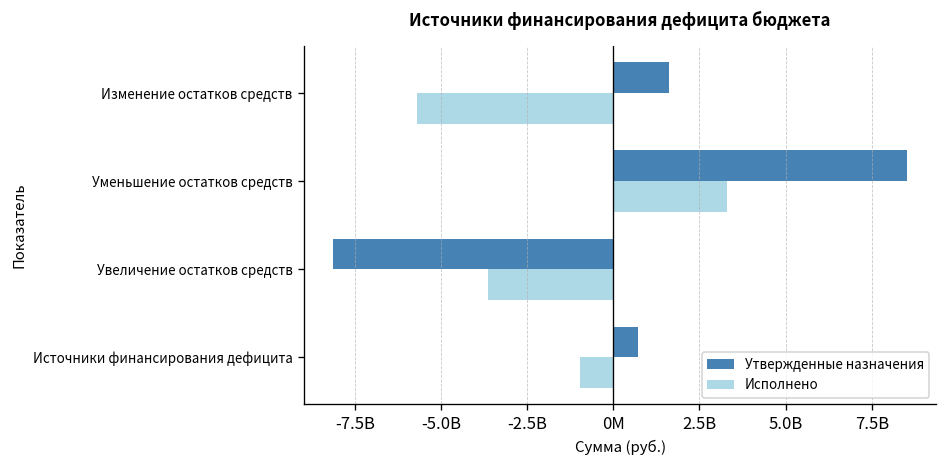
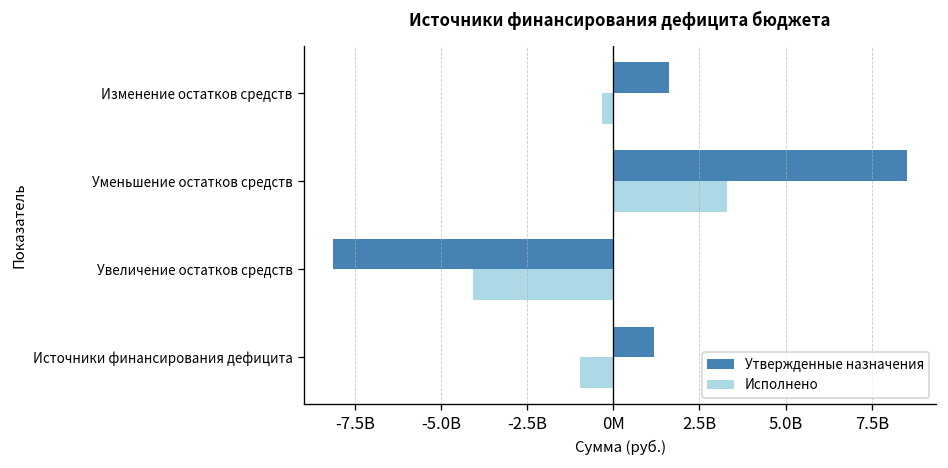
Исполнено, Изменение остатков средств: -5700000000 -> -300000000
Исполнено, Увеличение остатков средств: -3600000000 -> -4100000000
Утвержденные назначения, Источники финансирования дефицита: 700000000 -> 1200000000
